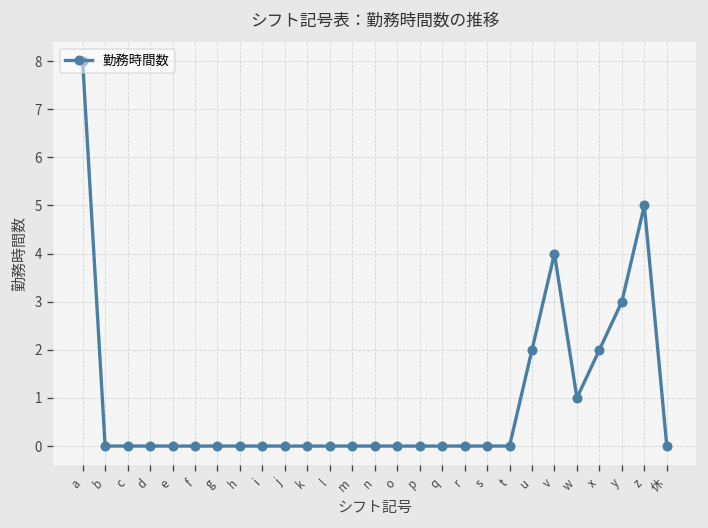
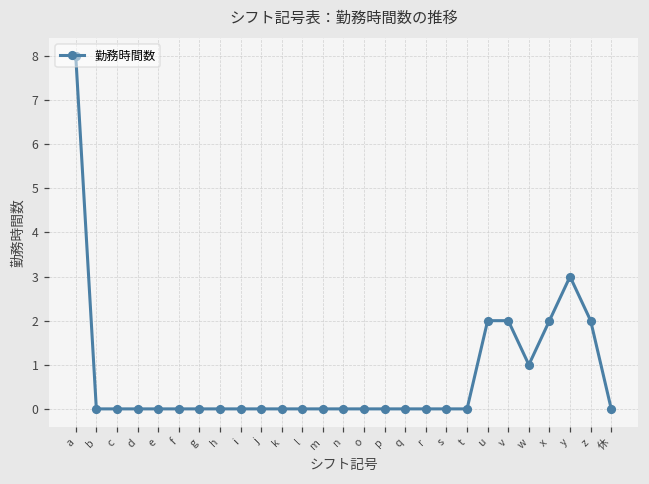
v: 4 -> 2
z: 5 -> 2
